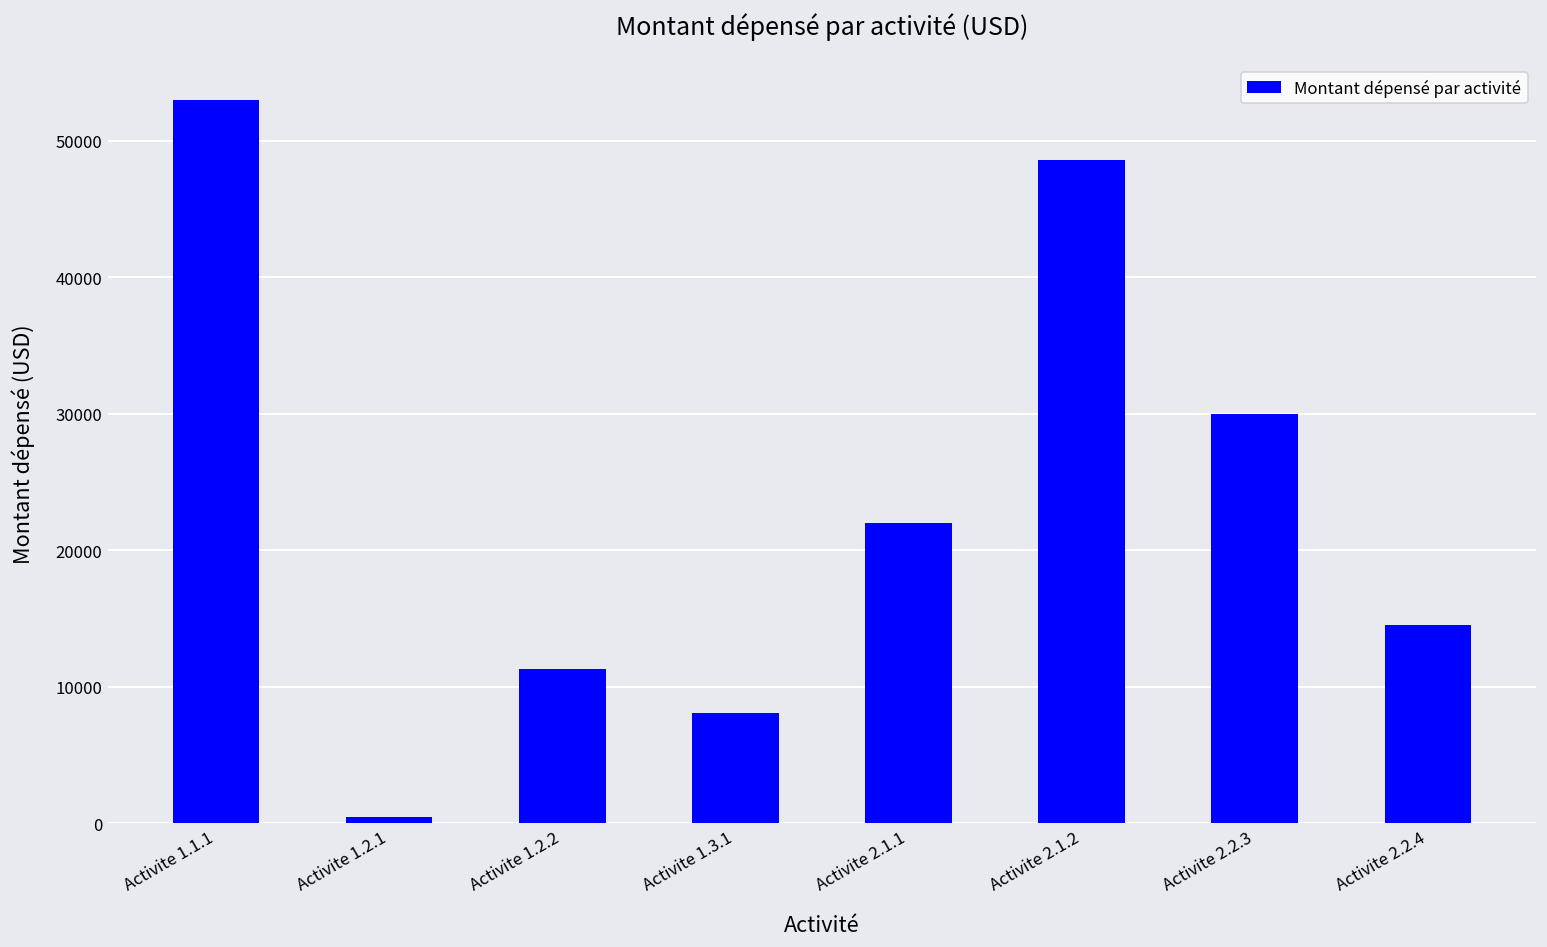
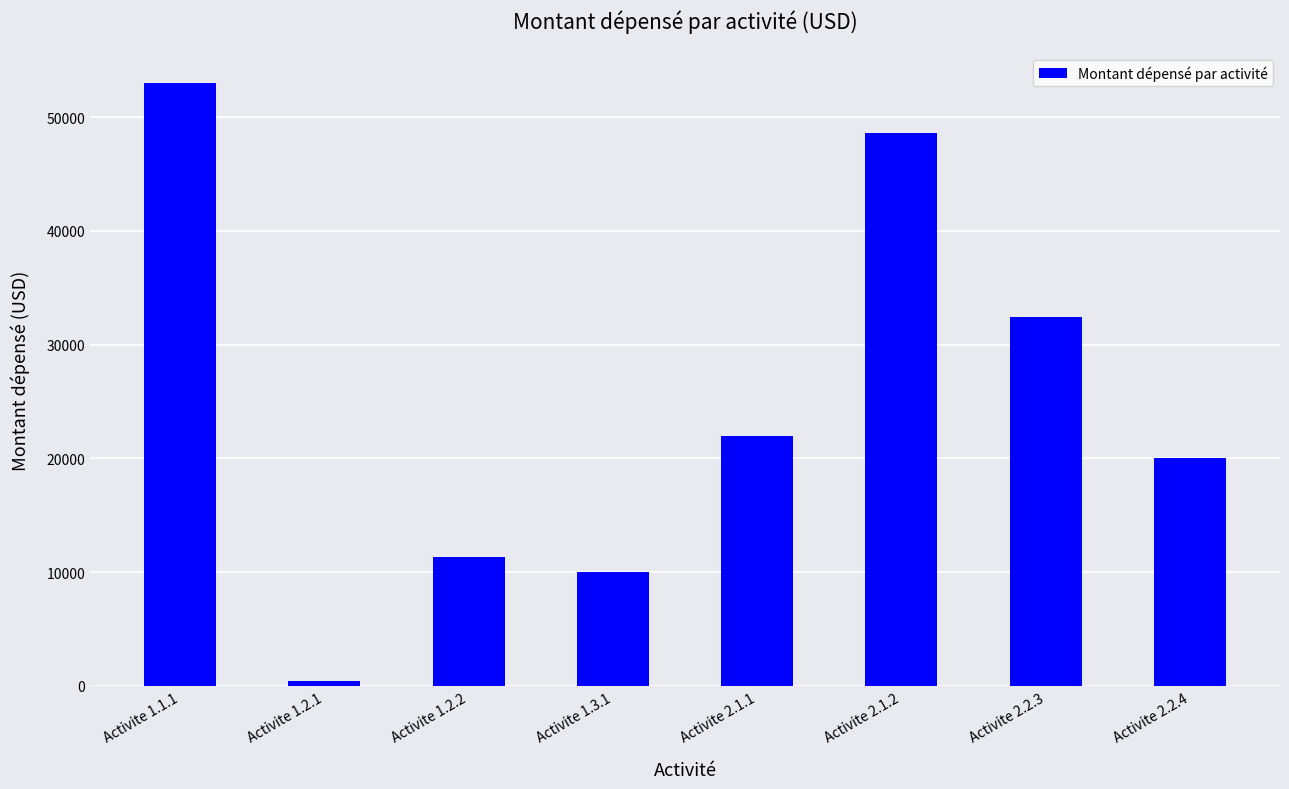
Activite 1.3.1: 8100 -> 10100
Activite 2.2.3: 30000 -> 32400
Activite 2.2.4: 14500 -> 20000
